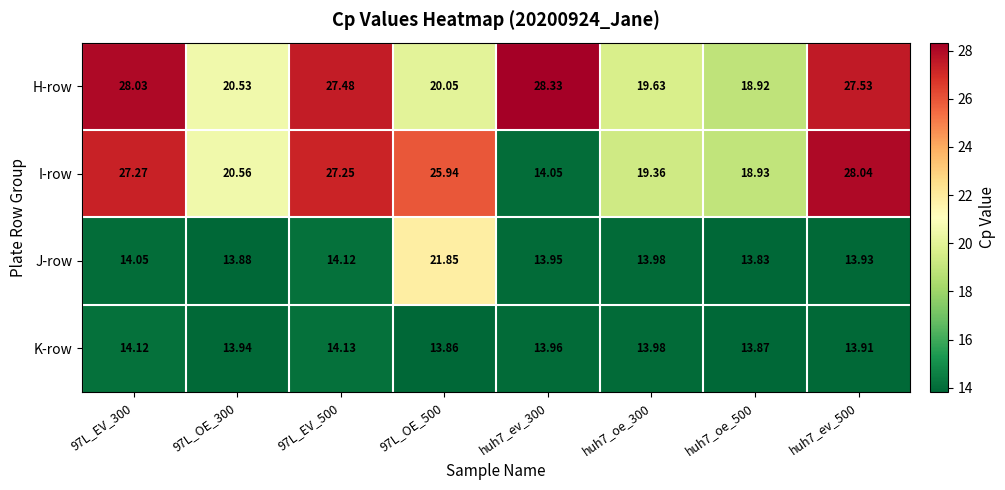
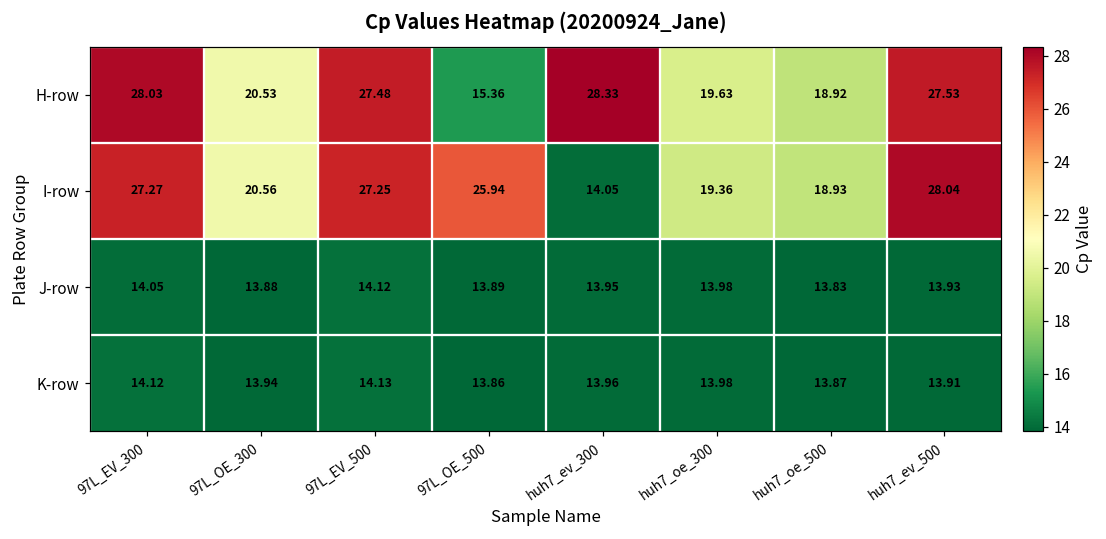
H-row, 97L_OE_500: 20.05 -> 15.36
J-row, 97L_OE_500: 21.85 -> 13.89
